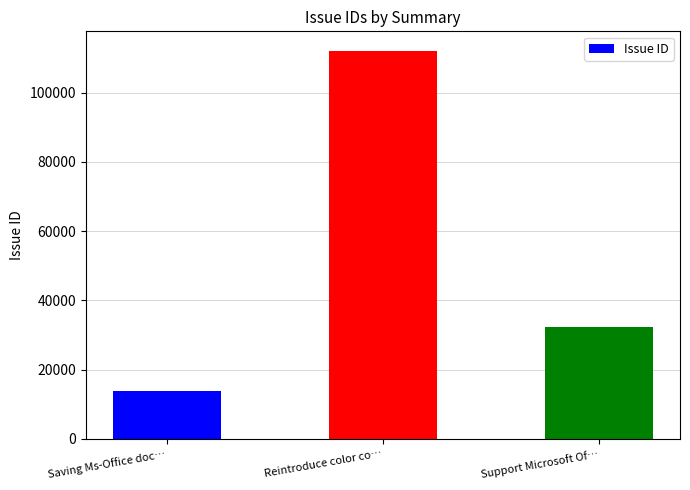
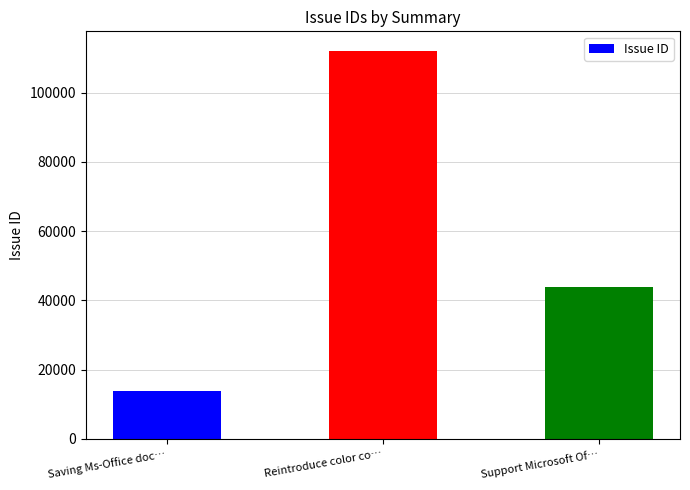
Support Microsoft Of…: 32000 -> 44000
